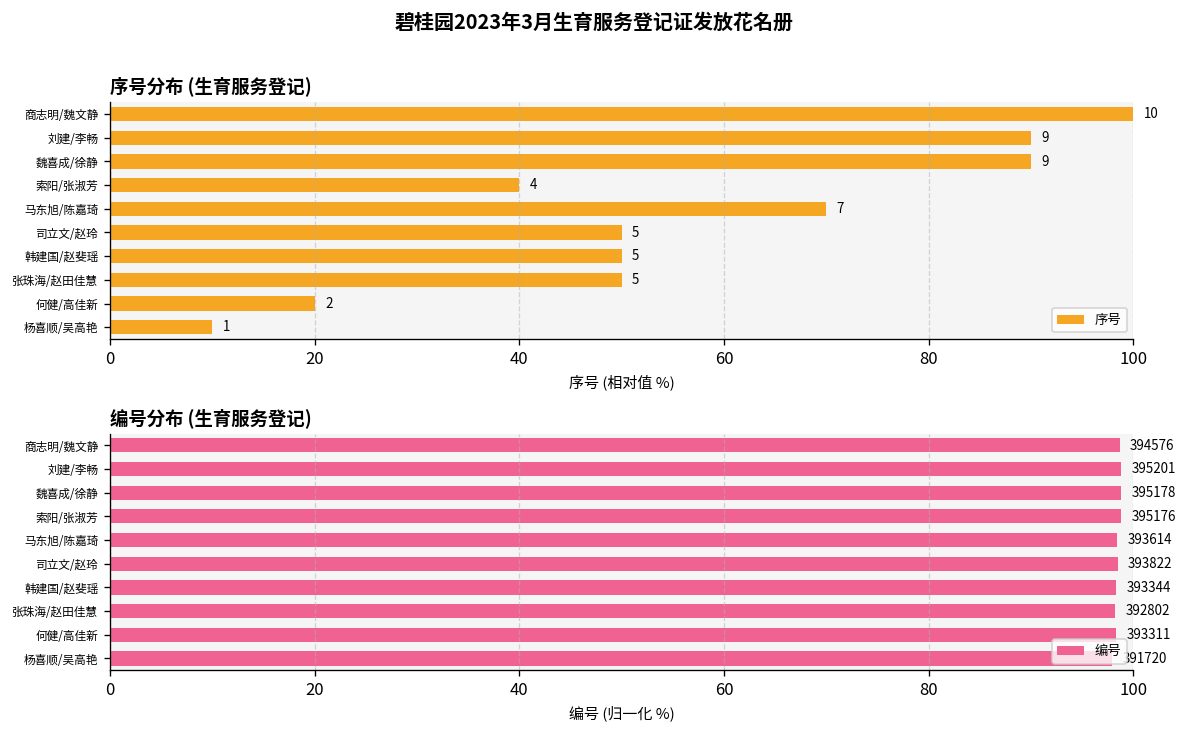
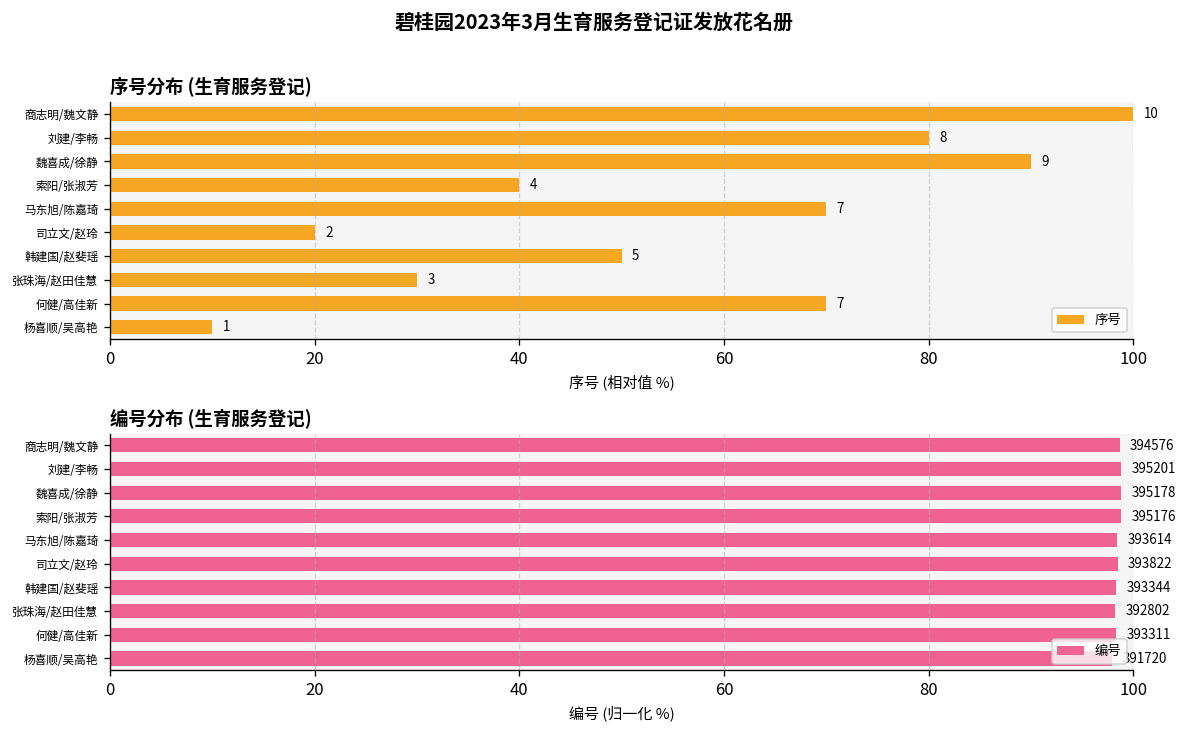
序号分布 (生育服务登记), 刘建/李畅: 9 -> 8
序号分布 (生育服务登记), 司立文/赵玲: 5 -> 2
序号分布 (生育服务登记), 张珠海/赵田佳慧: 5 -> 3
序号分布 (生育服务登记), 何健/高佳新: 2 -> 7
